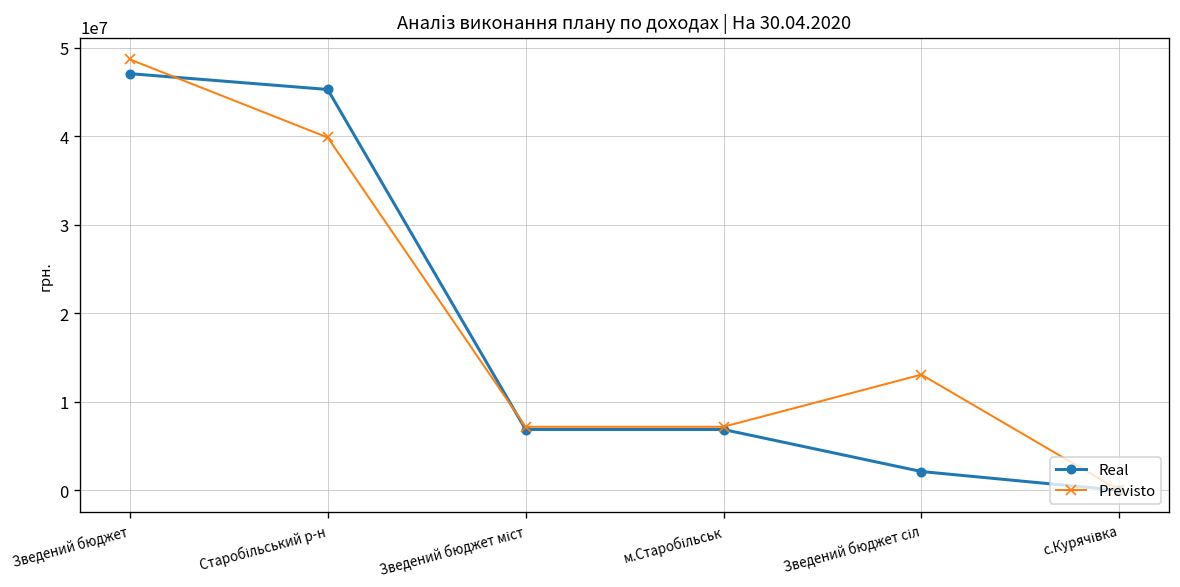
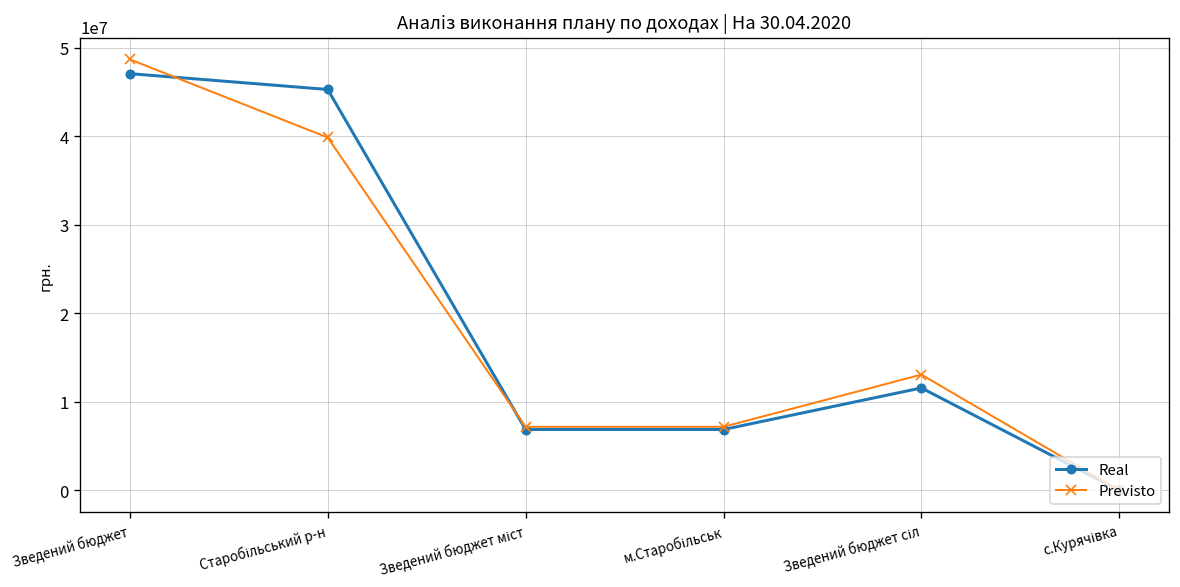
Real, Зведений бюджет сіл: 2000000 -> 12000000
